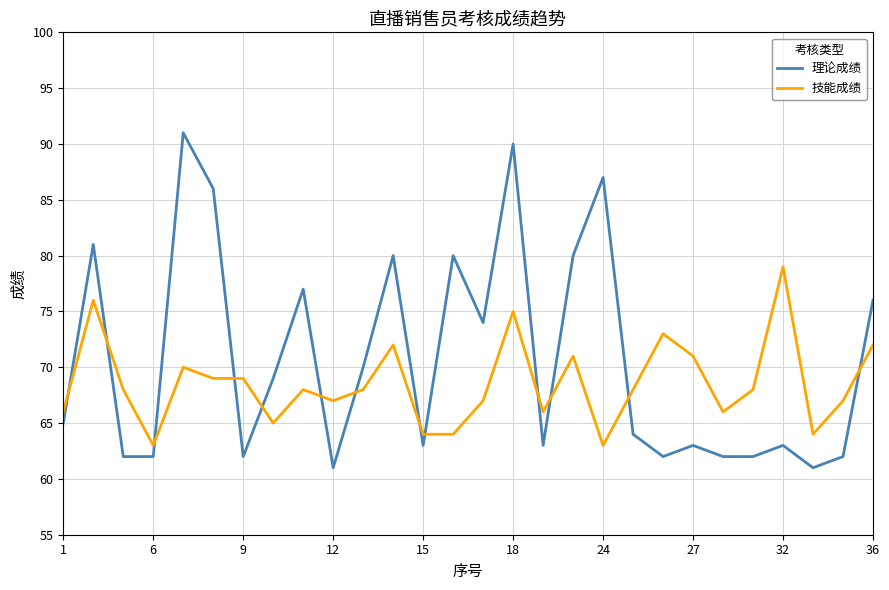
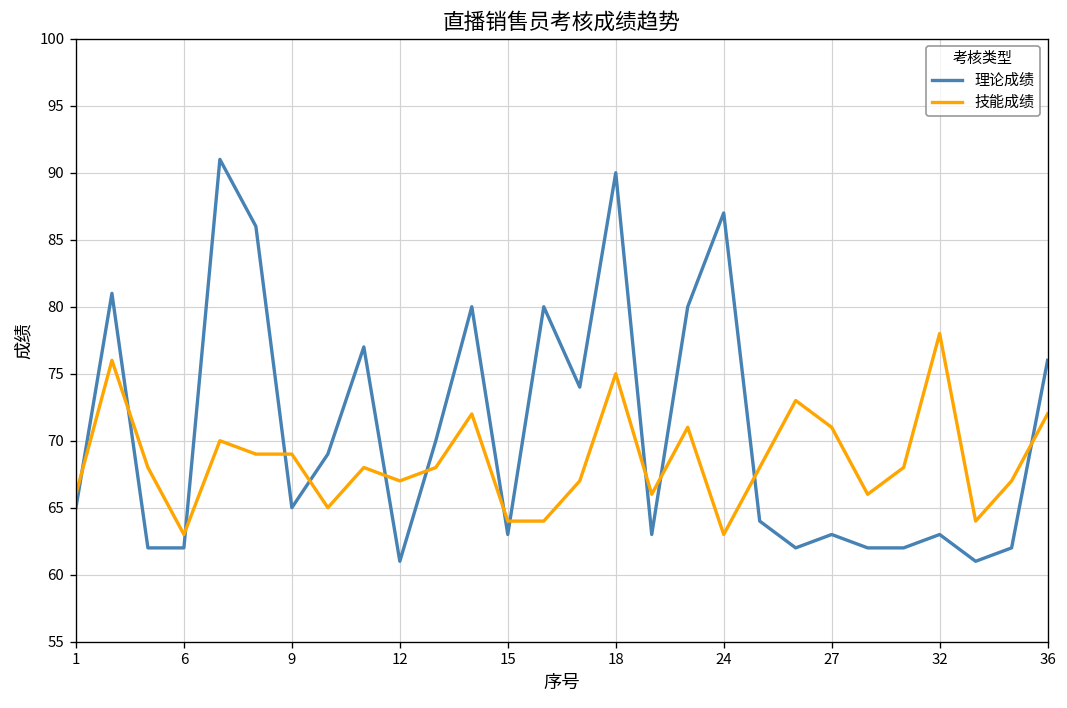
理论成绩, 9: 62 -> 65
技能成绩, 32: 79 -> 78
